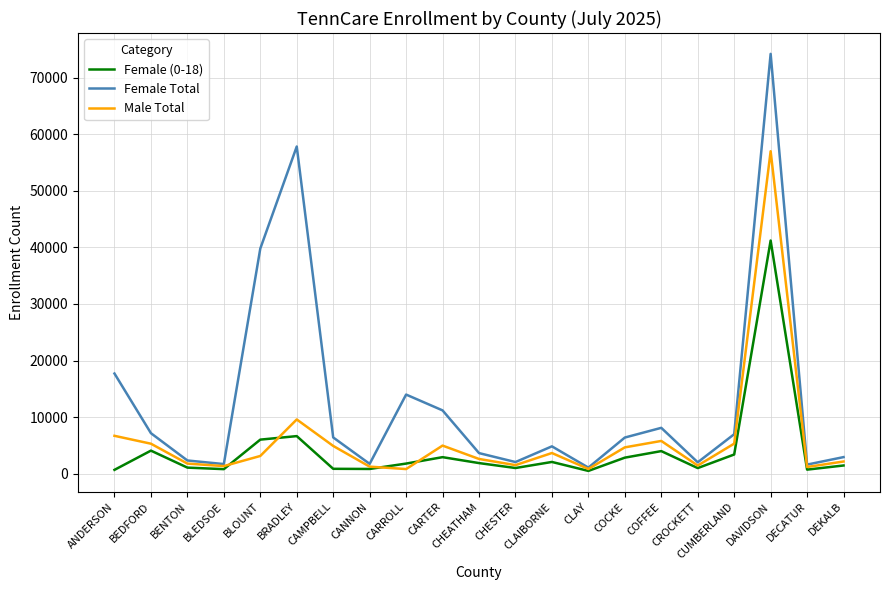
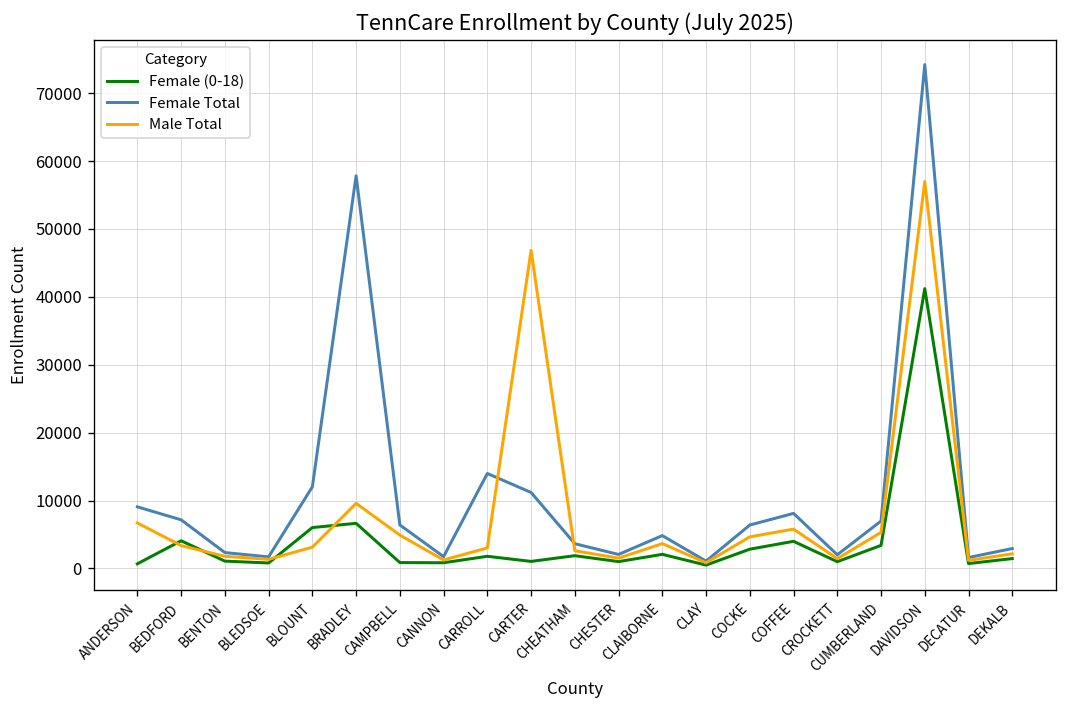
Female Total, ANDERSON: 18000 -> 9000
Male Total, BEDFORD: 5000 -> 3000
Female Total, BLOUNT: 40000 -> 12000
Male Total, CARROLL: 1000 -> 3000
Female (0-18), CARTER: 3000 -> 1000
Male Total, CARTER: 5000 -> 47000
